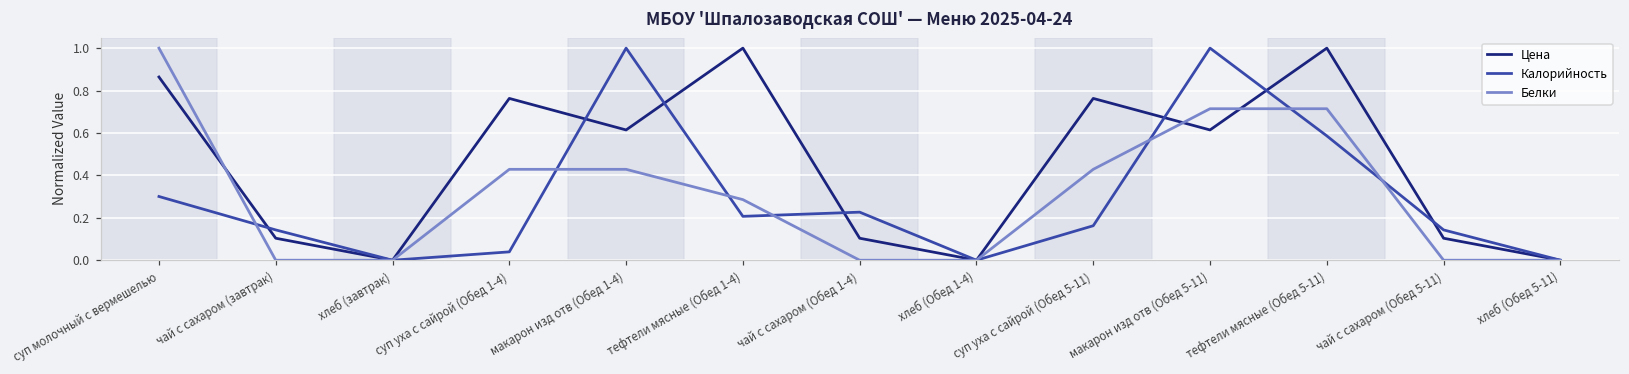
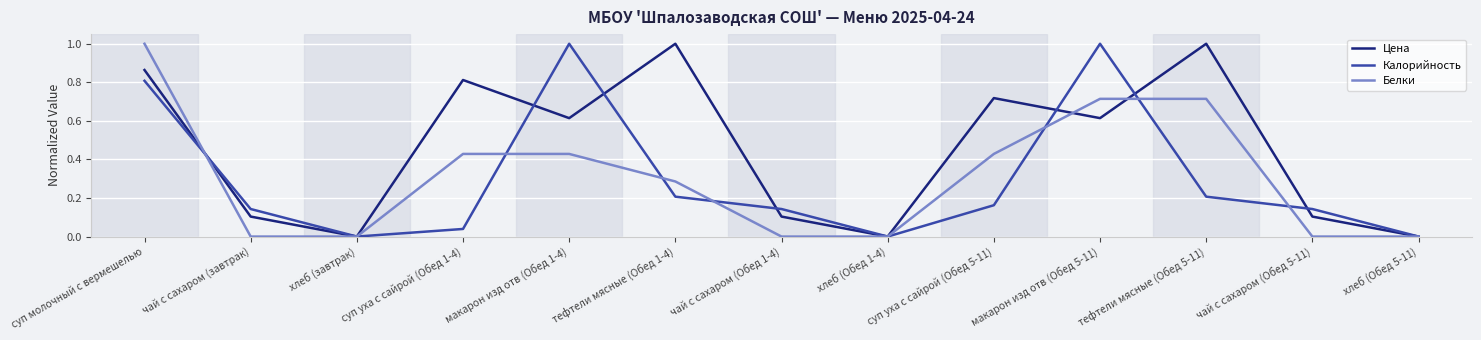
Калорийность, суп молочный с вермешелью: 0.30 -> 0.81
Цена, суп уха с сайрой (Обед 1-4): 0.76 -> 0.81
Калорийность, чай с сахаром (Обед 1-4): 0.23 -> 0.14
Цена, суп уха с сайрой (Обед 5-11): 0.76 -> 0.72
Калорийность, тефтели мясные (Обед 5-11): 0.59 -> 0.21
